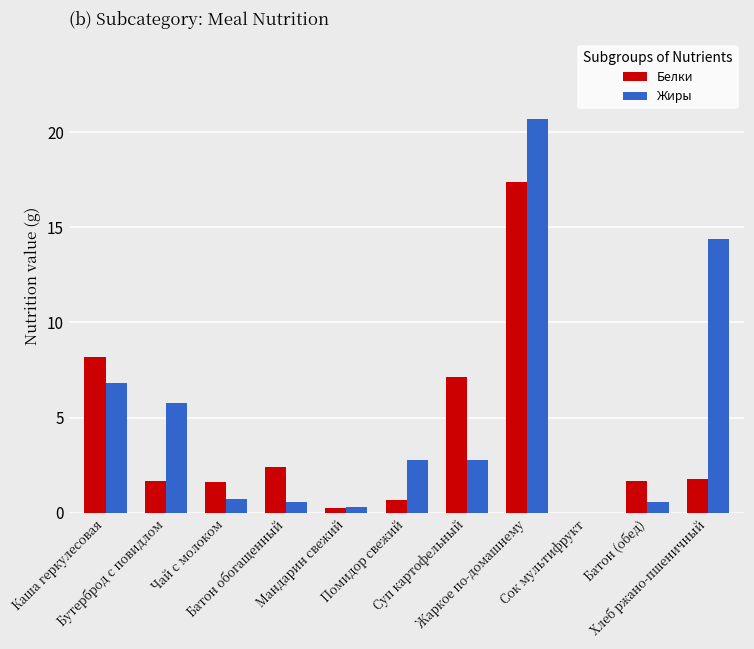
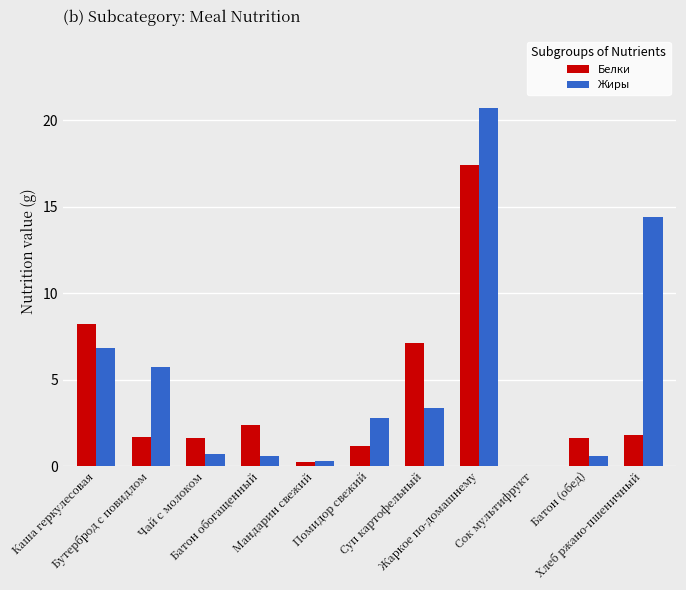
Белки, Помидор свежий: 0.7 -> 1.2
Жиры, Суп картофельный: 2.8 -> 3.4
